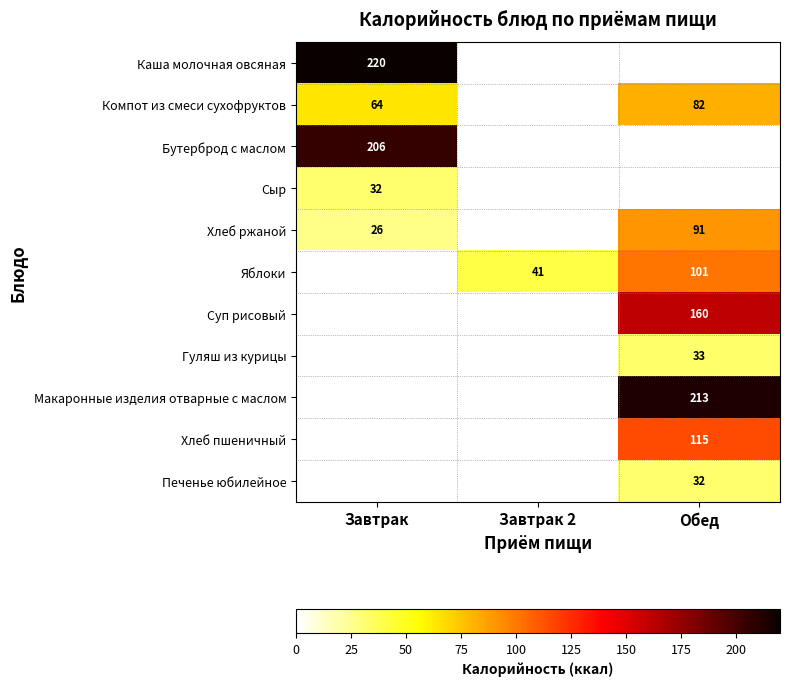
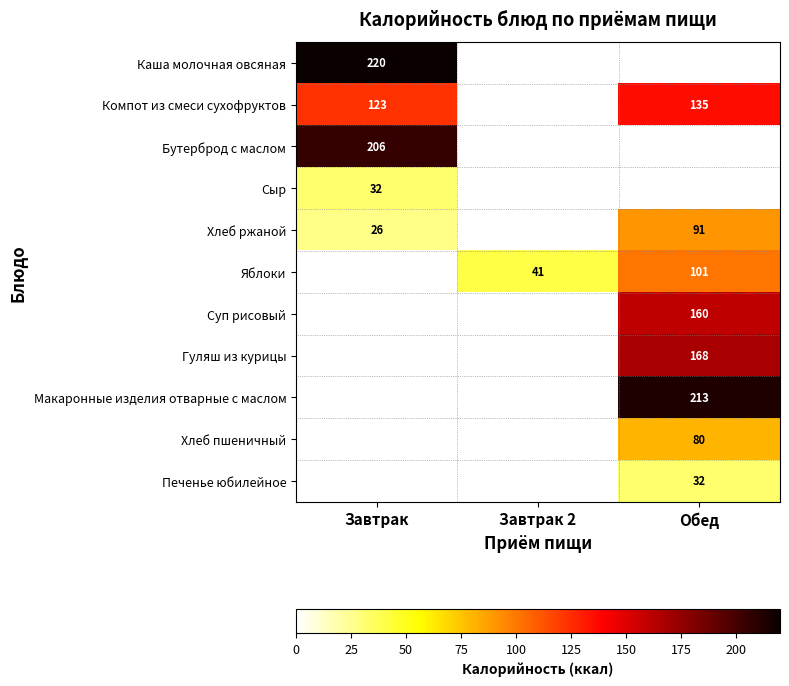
Компот из смеси сухофруктов, Завтрак: 64 -> 123
Компот из смеси сухофруктов, Обед: 82 -> 135
Гуляш из курицы, Обед: 33 -> 168
Хлеб пшеничный, Обед: 115 -> 80
